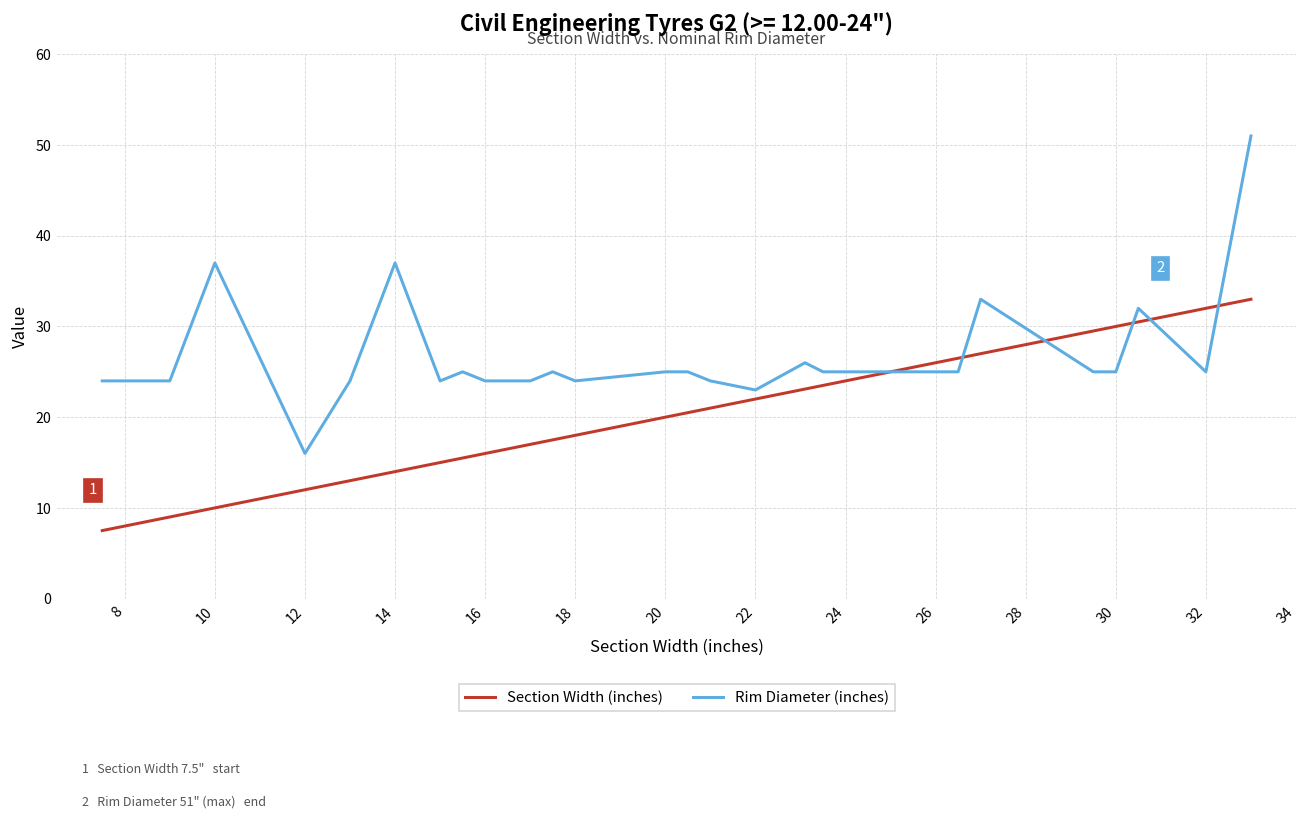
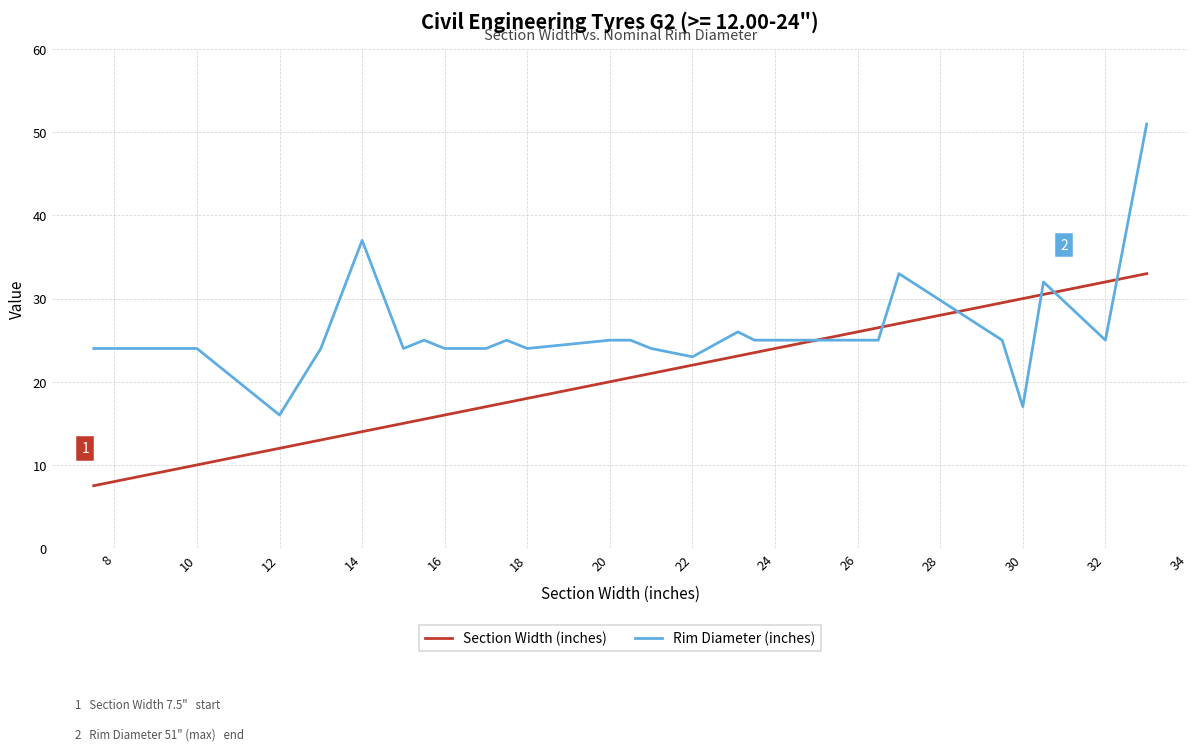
Rim Diameter (inches), 10: 37 -> 24
Rim Diameter (inches), 30: 25 -> 17
